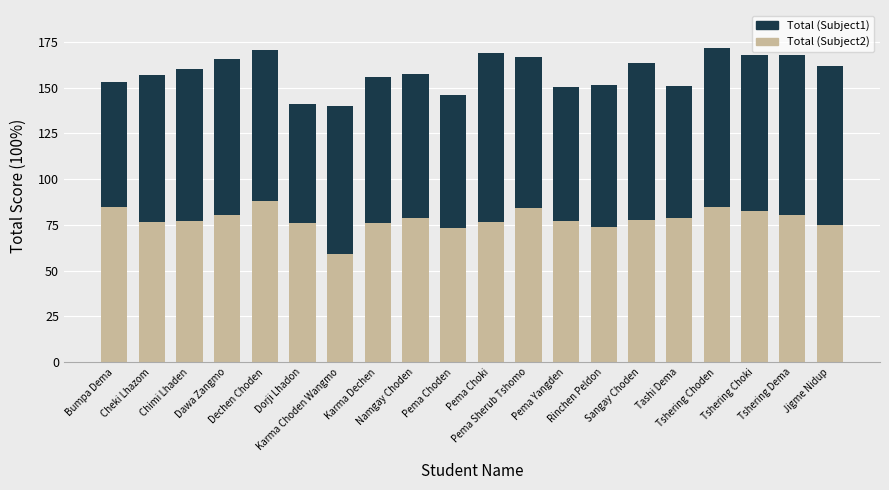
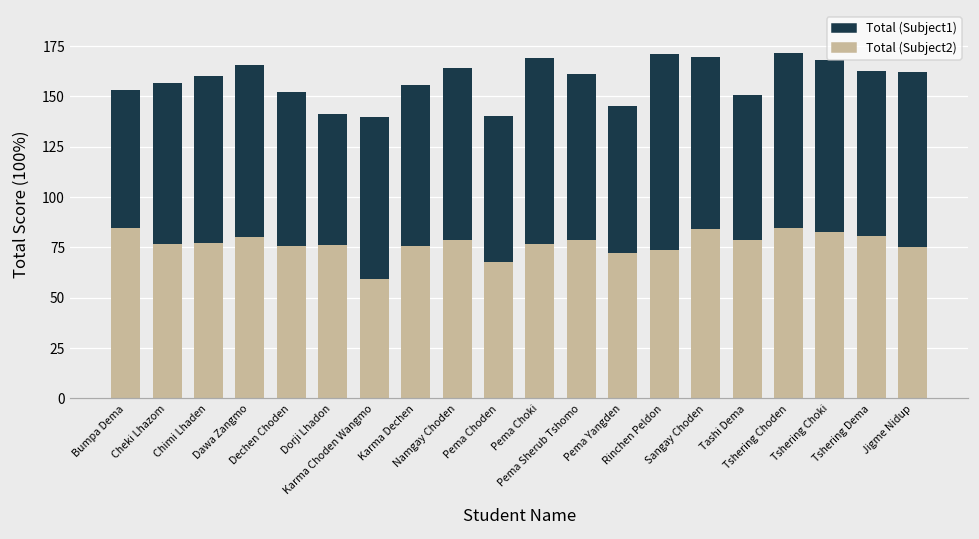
Total (Subject2), Dechen Choden: 88 -> 76
Total (Subject1), Dechen Choden: 83 -> 76
Total (Subject1), Namgay Choden: 79 -> 85
Total (Subject2), Pema Choden: 73 -> 68
Total (Subject2), Pema Sherub Tshomo: 84 -> 79
Total (Subject2), Pema Yangden: 77 -> 72
Total (Subject1), Rinchen Peldon: 78 -> 98
Total (Subject2), Sangay Choden: 78 -> 84
Total (Subject1), Tshering Dema: 87 -> 82
